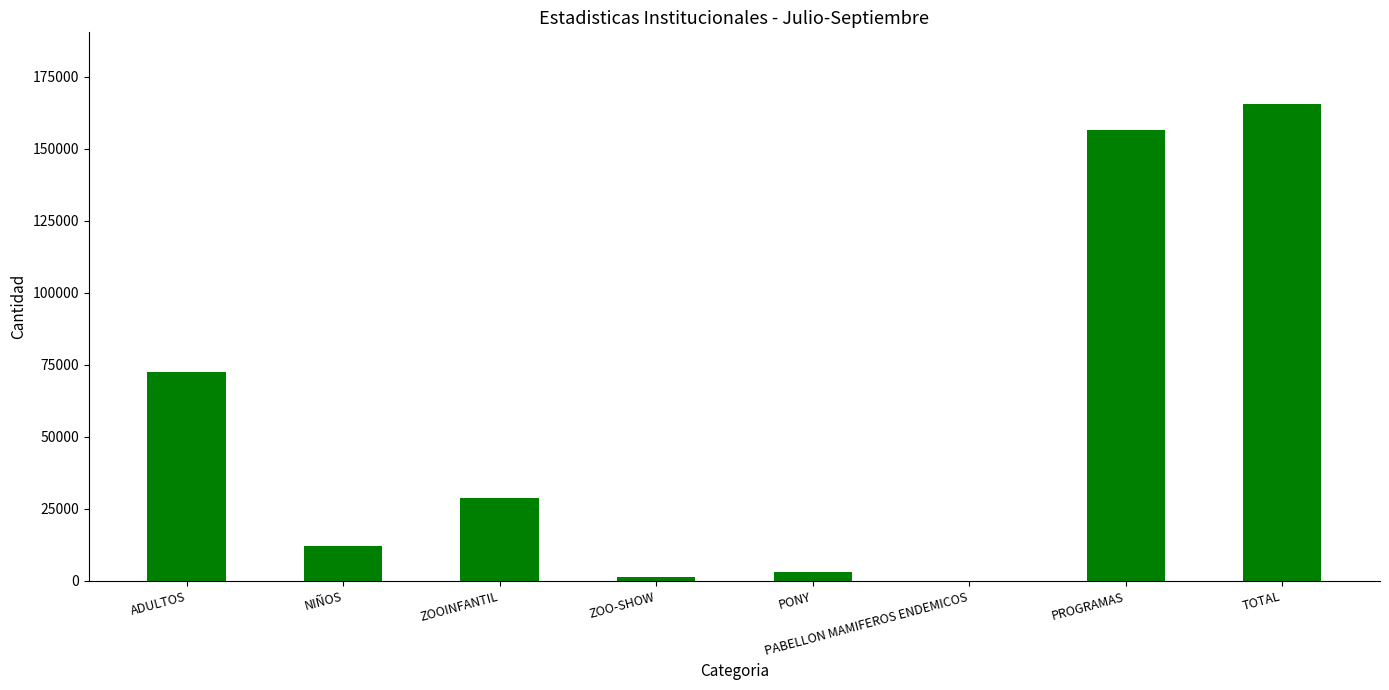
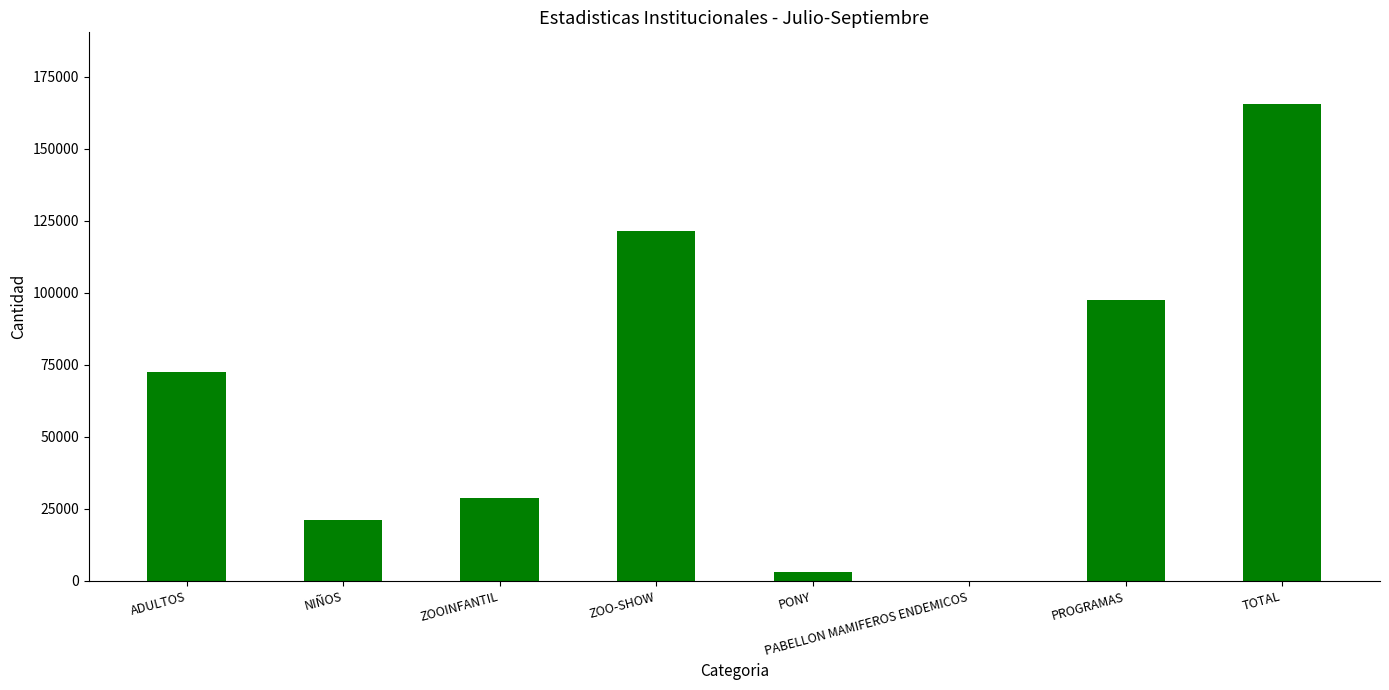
NIÑOS: 12000 -> 21000
ZOO-SHOW: 1000 -> 121000
PROGRAMAS: 156000 -> 97000
